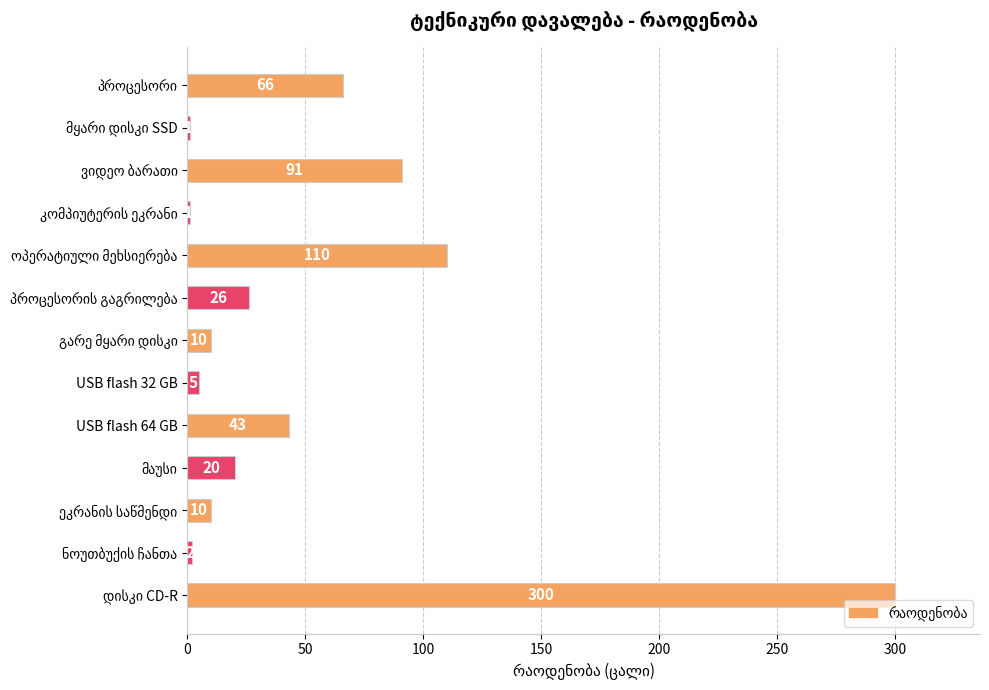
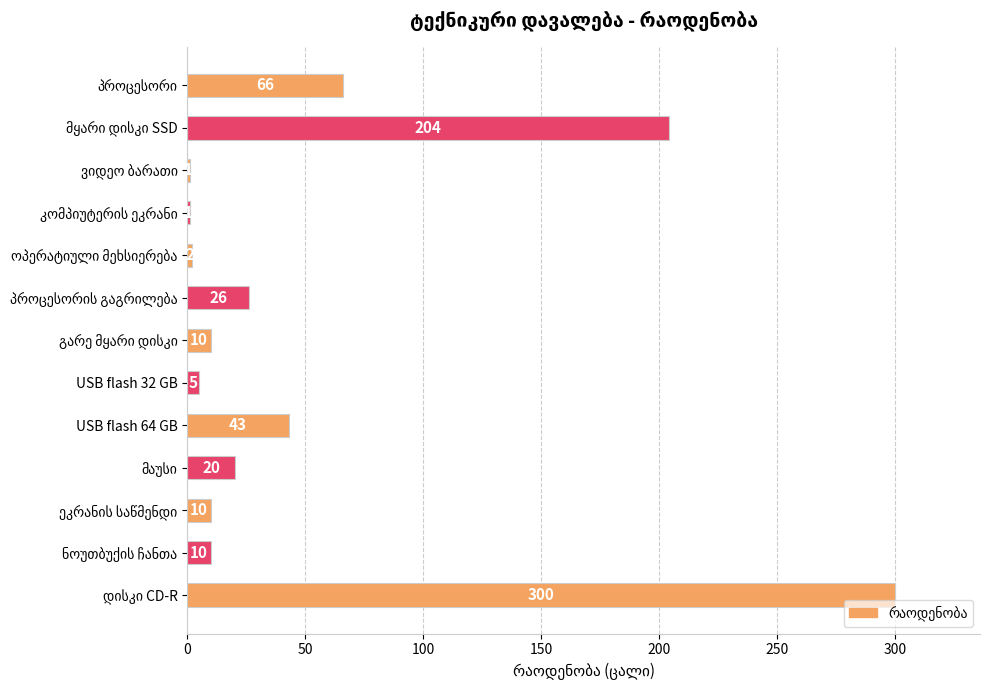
მყარი დისკი SSD: 1 -> 204
ვიდეო ბარათი: 91 -> 1
ოპერატიული მეხსიერება: 110 -> 2
ნოუთბუქის ჩანთა: 2 -> 10
